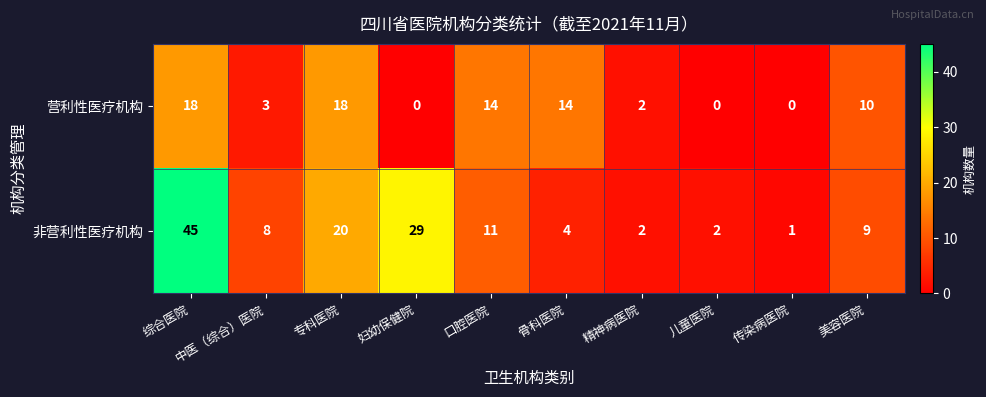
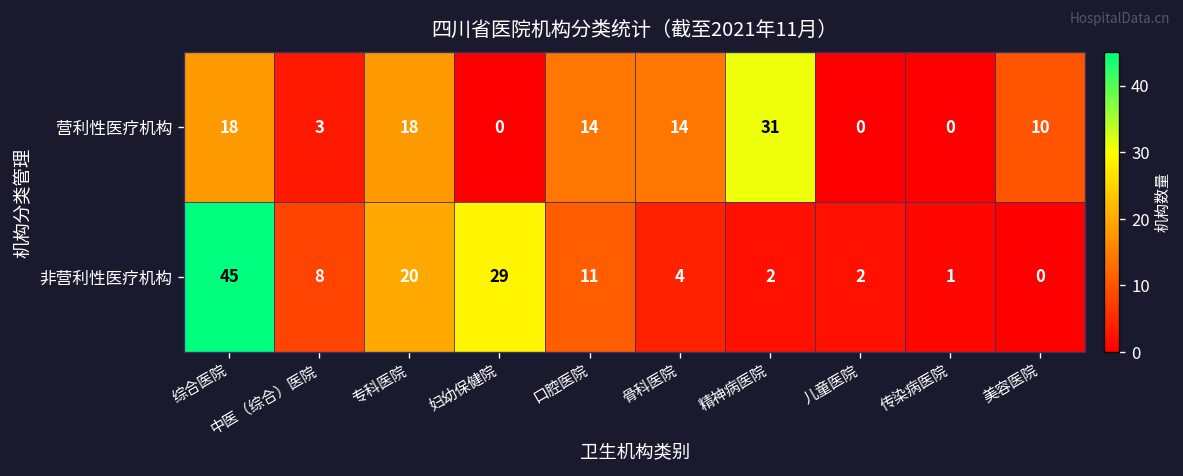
营利性医疗机构, 精神病医院: 2 -> 31
非营利性医疗机构, 美容医院: 9 -> 0
